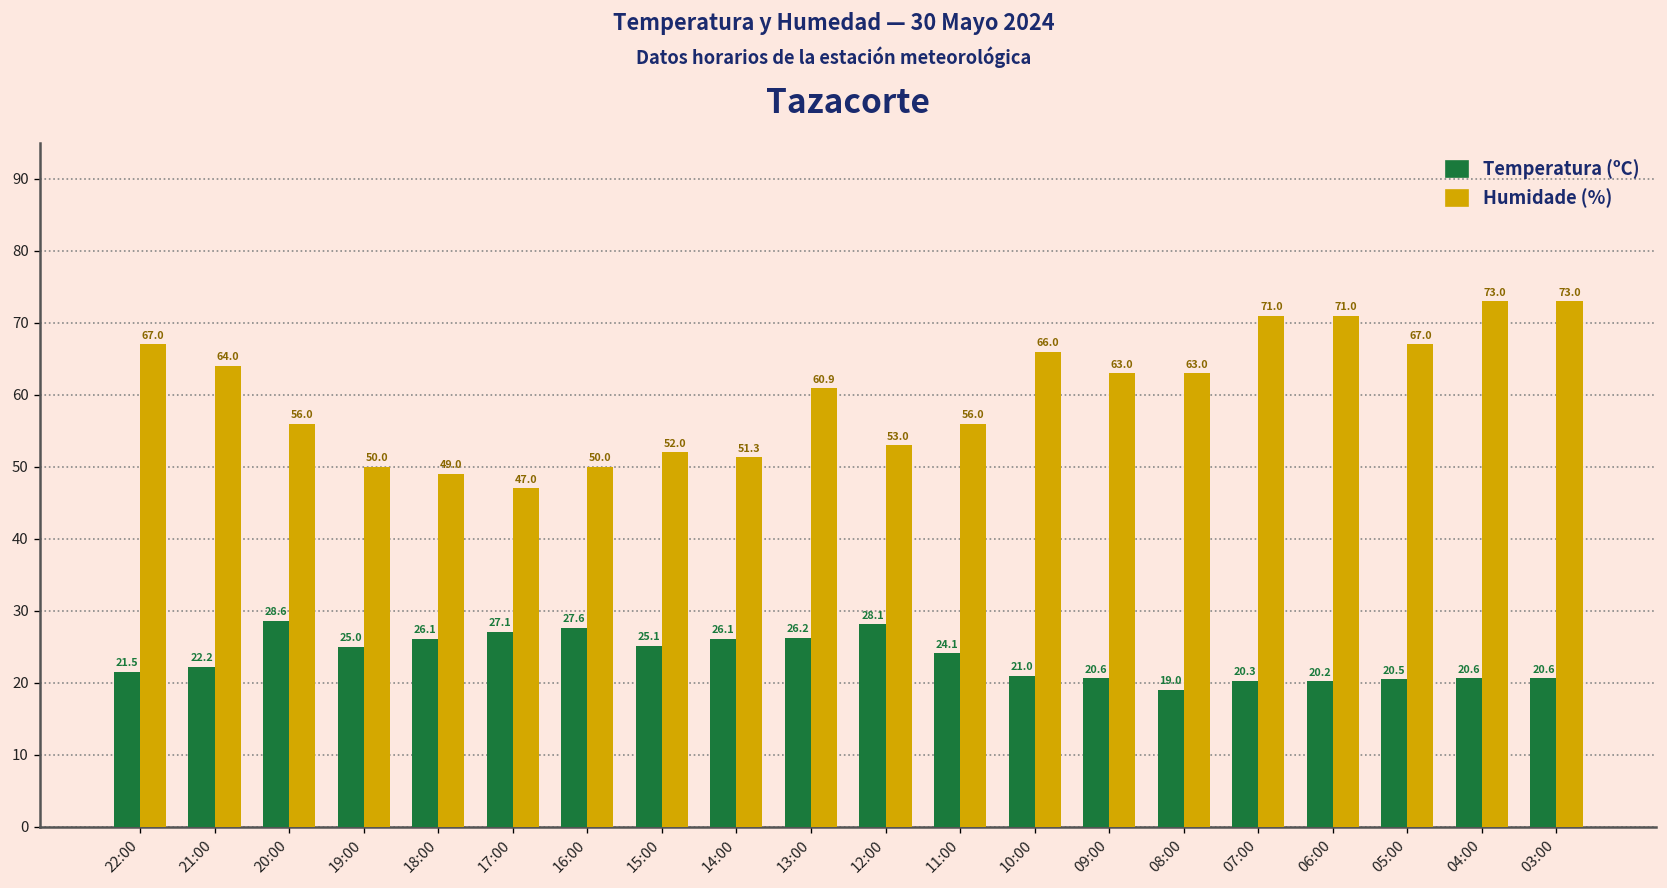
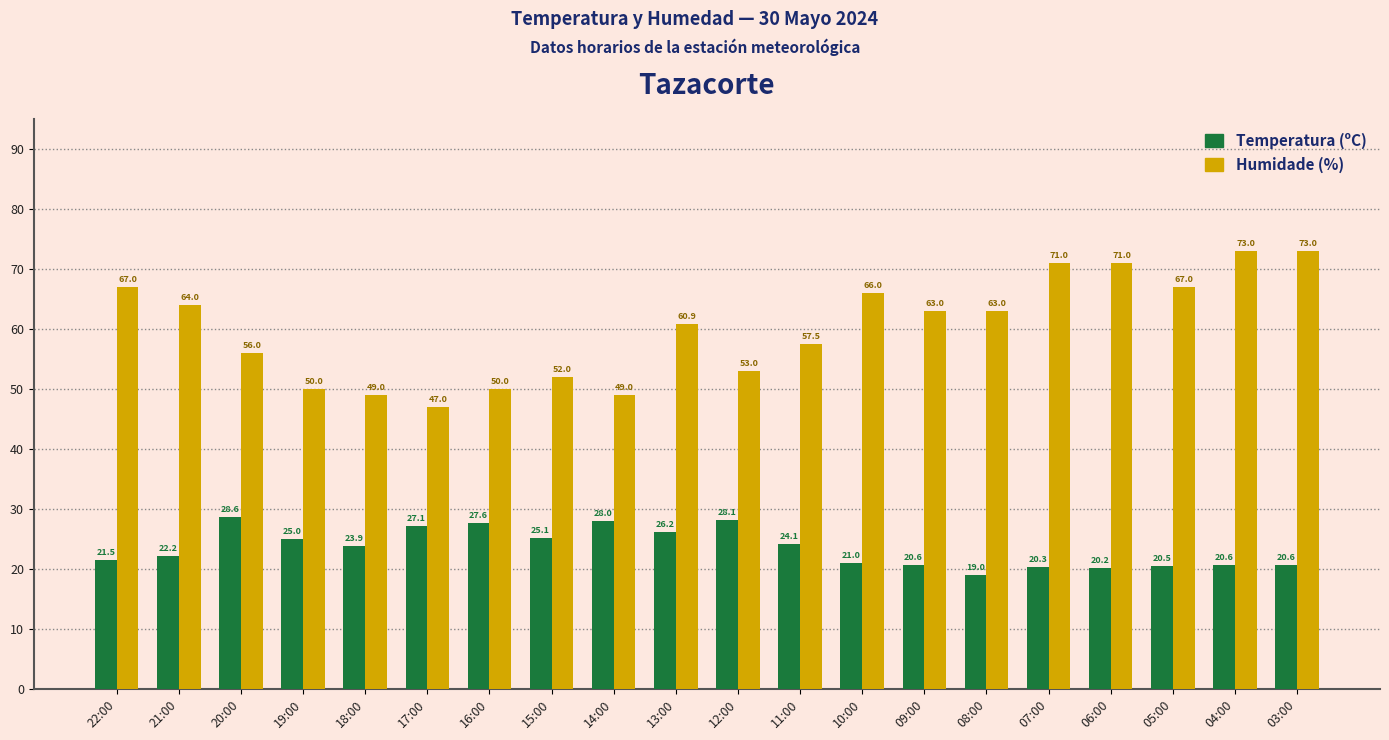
Temperatura (ºC), 18:00: 26.1 -> 23.9
Temperatura (ºC), 14:00: 26.1 -> 28.0
Humidade (%), 14:00: 51.3 -> 49.0
Humidade (%), 11:00: 56.0 -> 57.5
